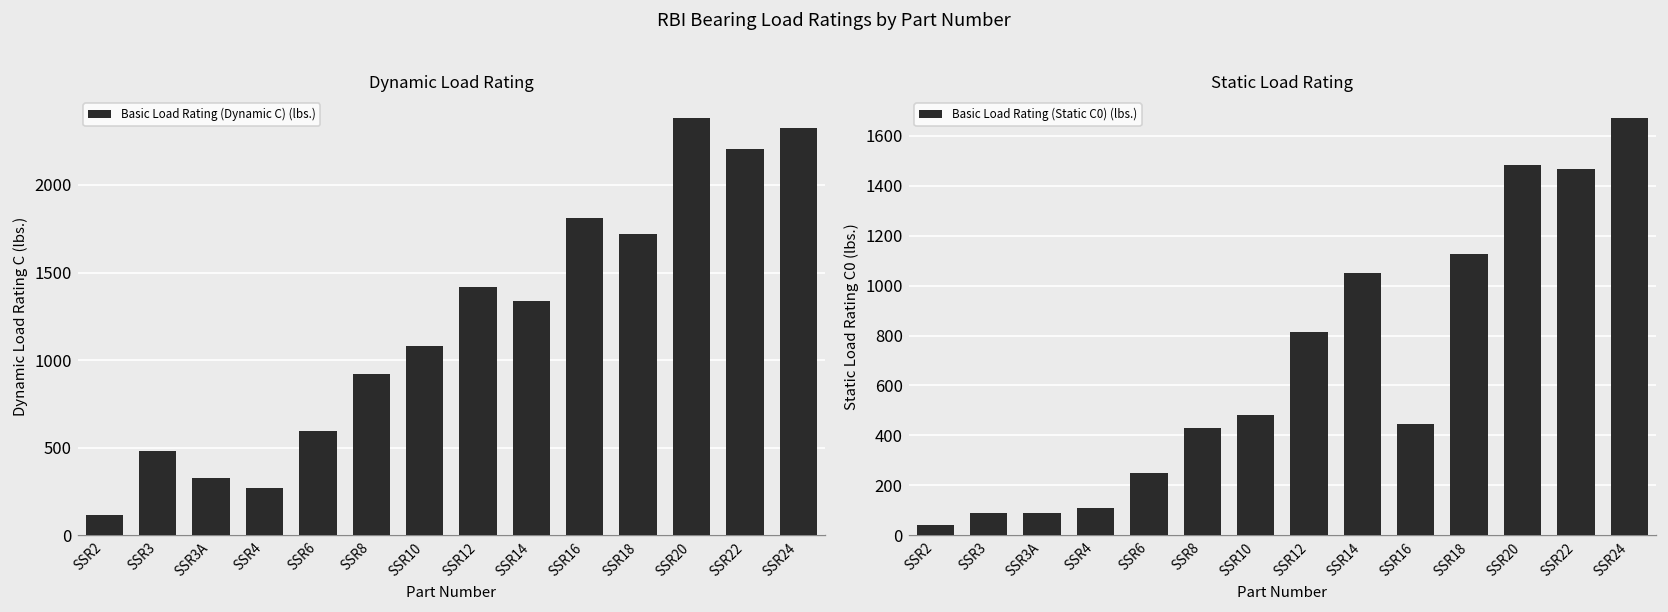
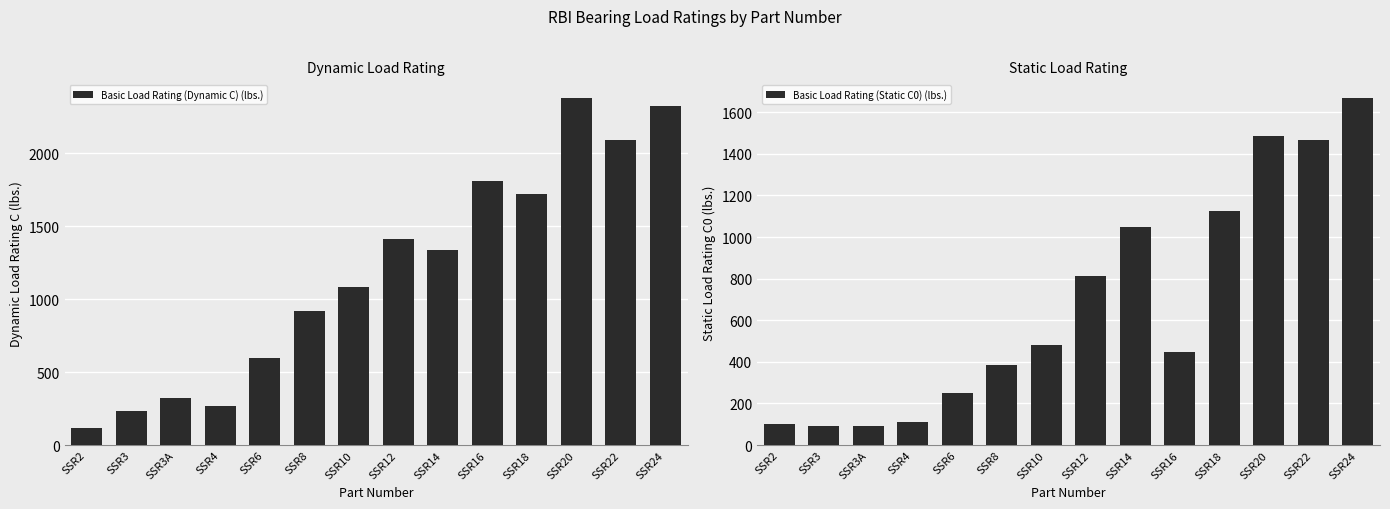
Dynamic Load Rating, SSR3: 480 -> 240
Dynamic Load Rating, SSR22: 2210 -> 2090
Static Load Rating, SSR2: 40 -> 100
Static Load Rating, SSR8: 430 -> 390
